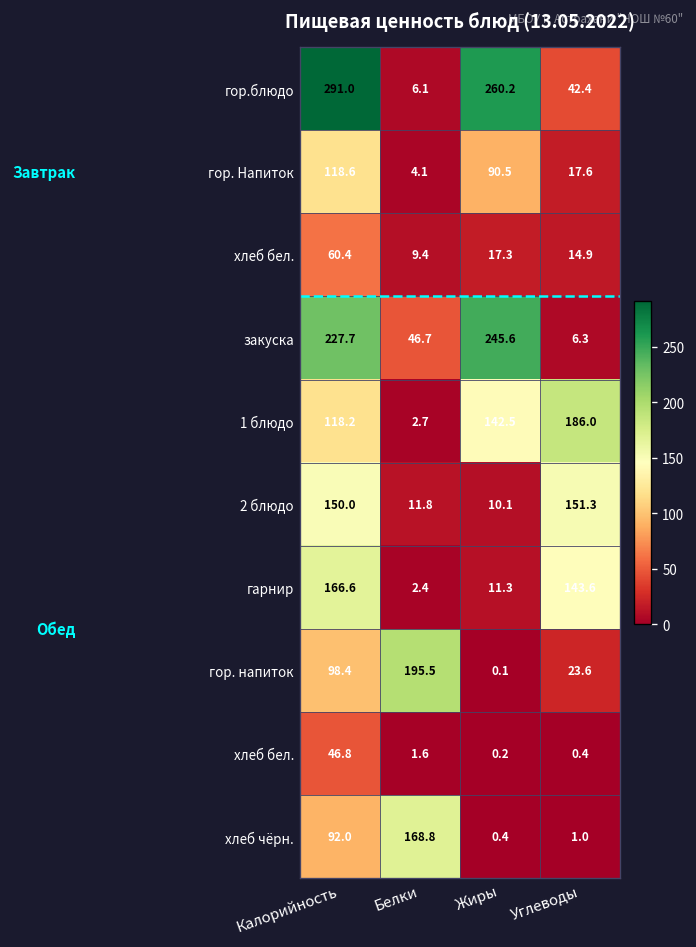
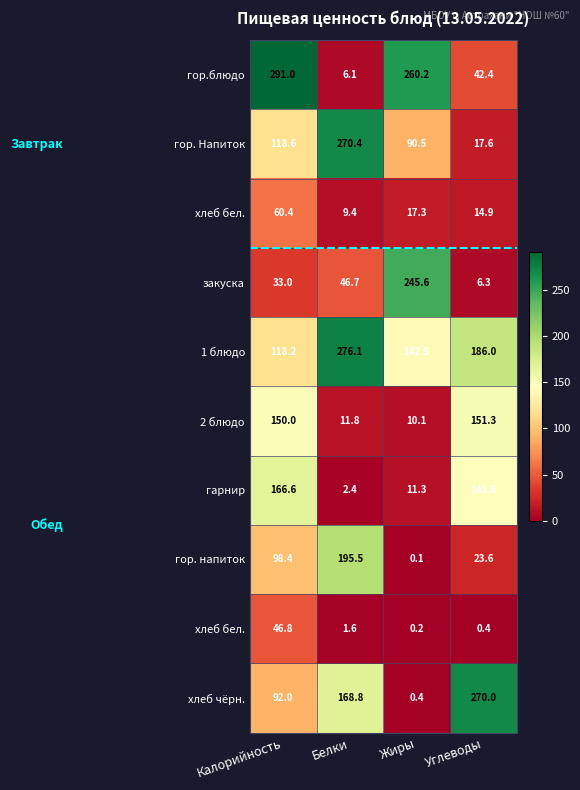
гор. Напиток, Белки: 4.1 -> 270.4
закуска, Калорийность: 227.7 -> 33.0
1 блюдо, Белки: 2.7 -> 276.1
хлеб чёрн., Углеводы: 1.0 -> 270.0
